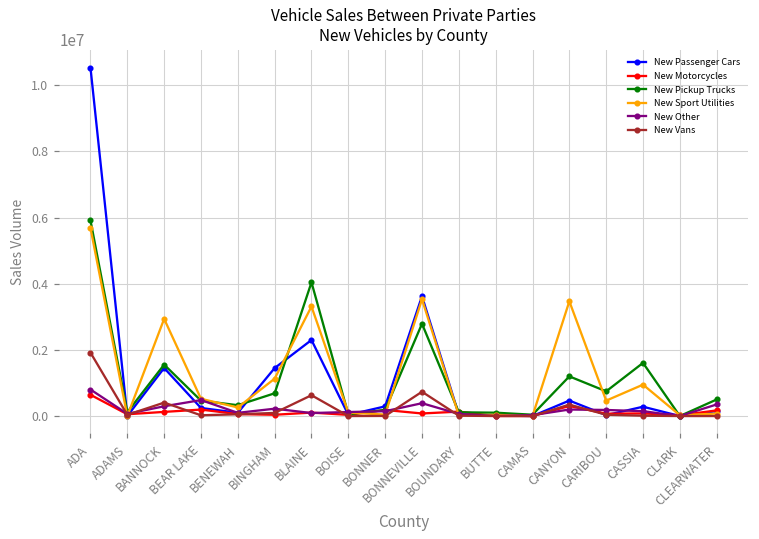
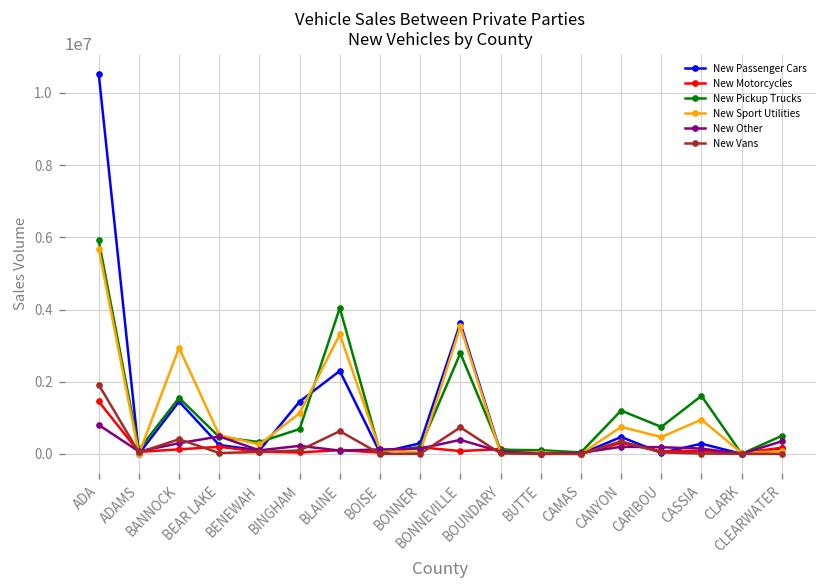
New Motorcycles, ADA: 600000 -> 1500000
New Sport Utilities, CANYON: 3500000 -> 700000
